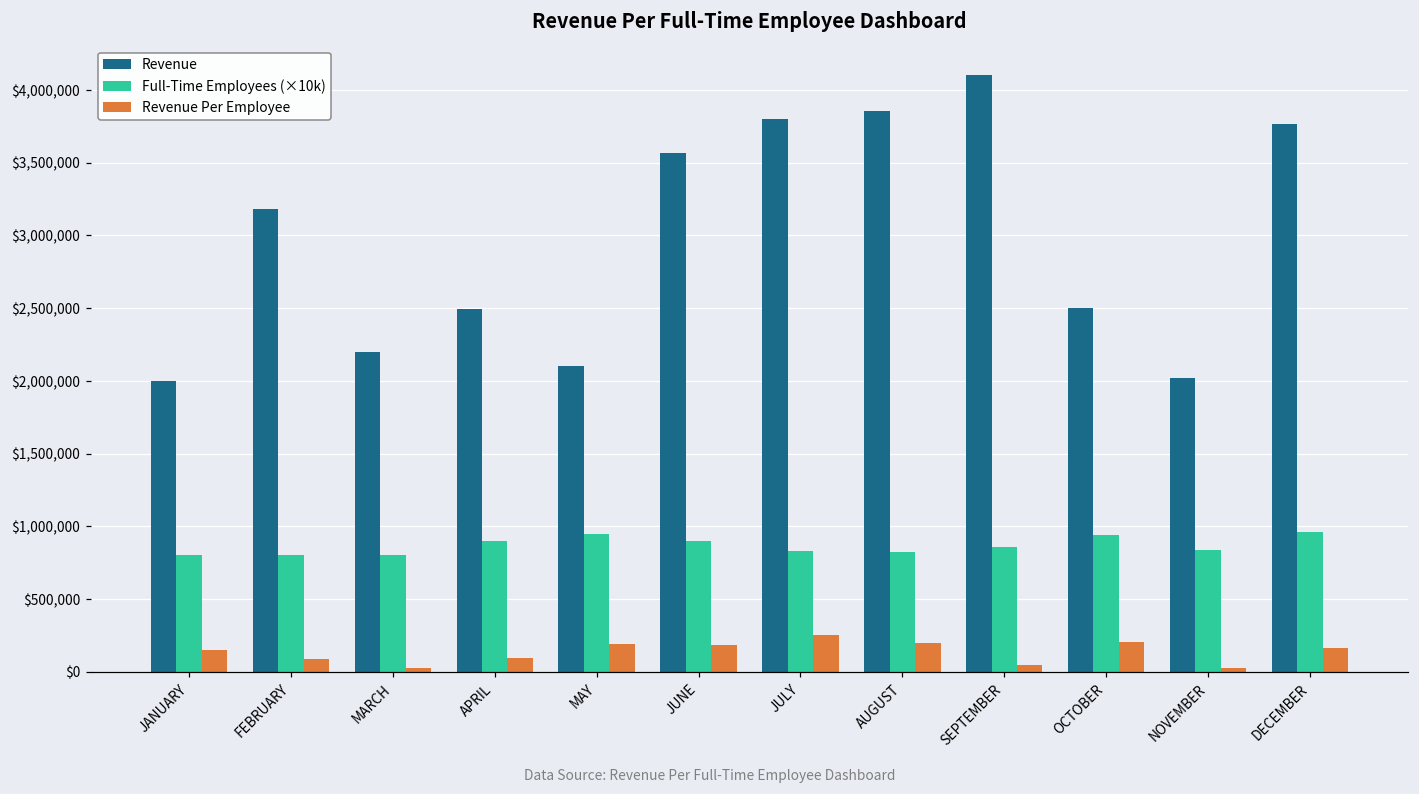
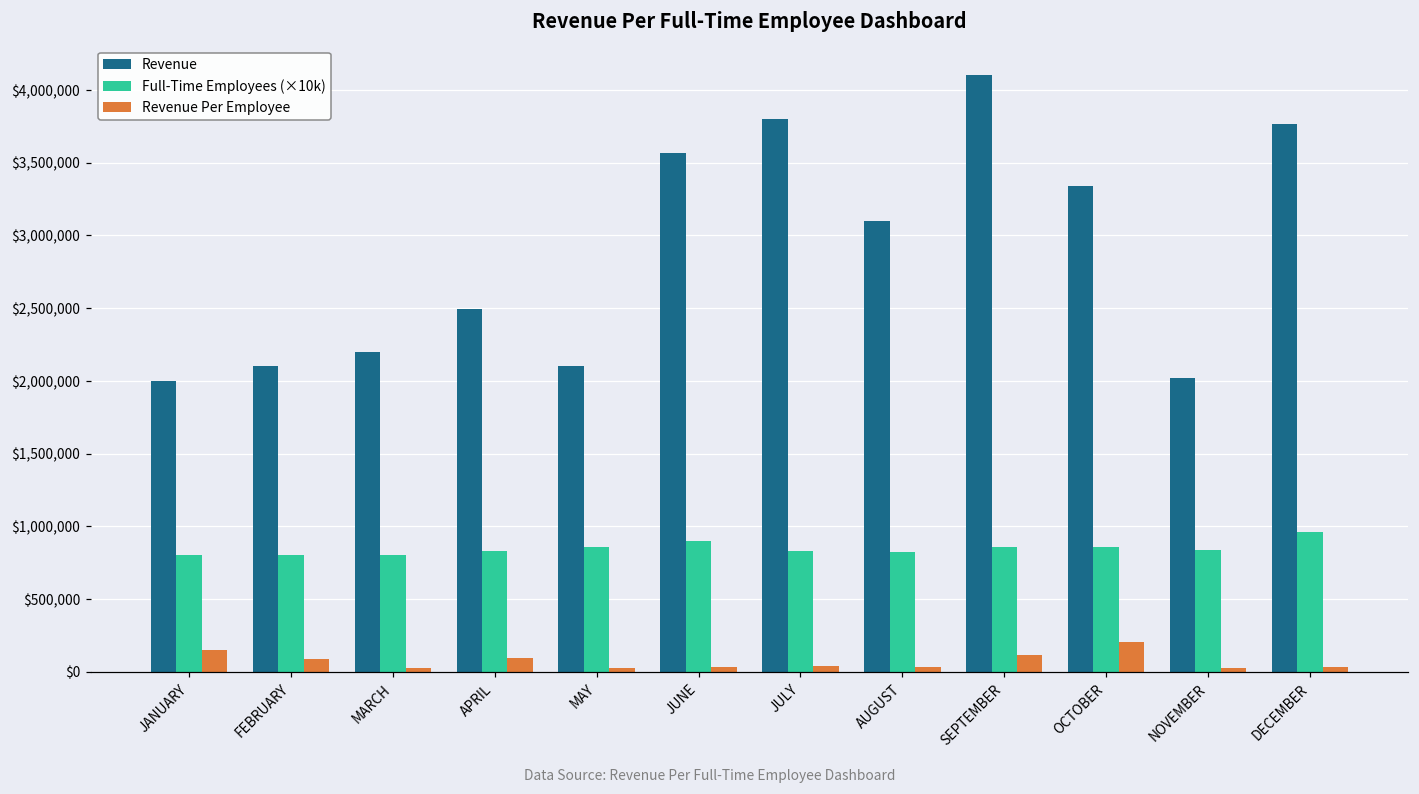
Revenue, FEBRUARY: $3,180,000 -> $2,100,000
Full-Time Employees (×10k), APRIL: $900,000 -> $830,000
Full-Time Employees (×10k), MAY: $950,000 -> $860,000
Revenue Per Employee, MAY: $190,000 -> $20,000
Revenue Per Employee, JUNE: $190,000 -> $30,000
Revenue Per Employee, JULY: $250,000 -> $40,000
Revenue, AUGUST: $3,860,000 -> $3,100,000
Revenue Per Employee, AUGUST: $200,000 -> $30,000
Revenue Per Employee, SEPTEMBER: $40,000 -> $120,000
Revenue, OCTOBER: $2,500,000 -> $3,340,000
Full-Time Employees (×10k), OCTOBER: $940,000 -> $860,000
Revenue Per Employee, DECEMBER: $160,000 -> $40,000
